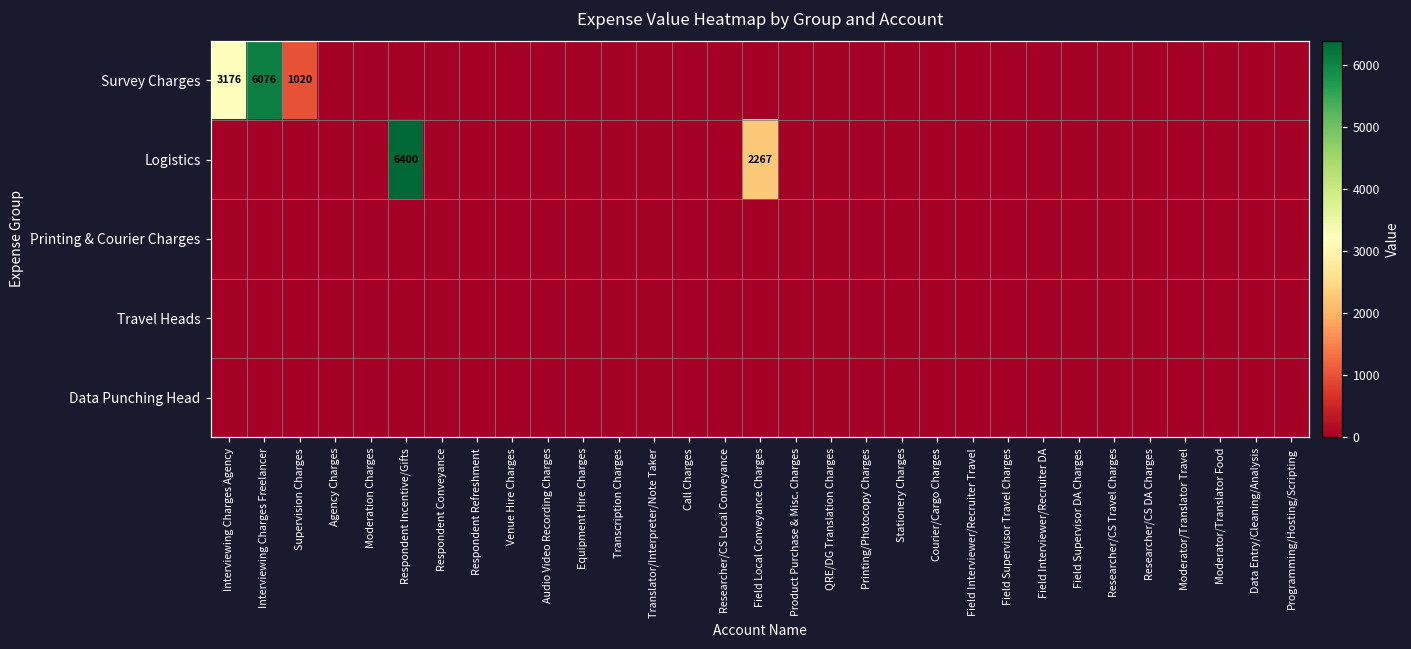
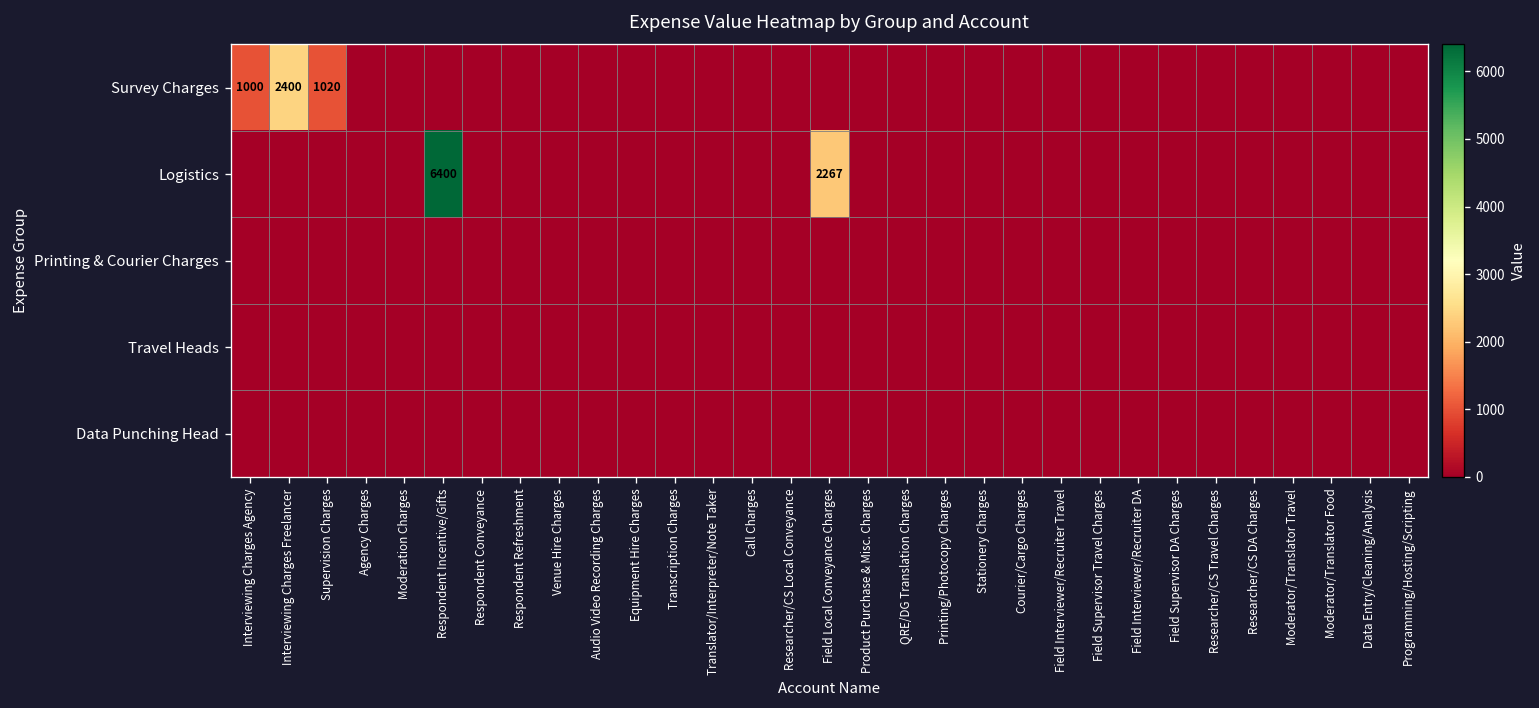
Survey Charges, Interviewing Charges Agency: 3176 -> 1000
Survey Charges, Interviewing Charges Freelancer: 6076 -> 2400
